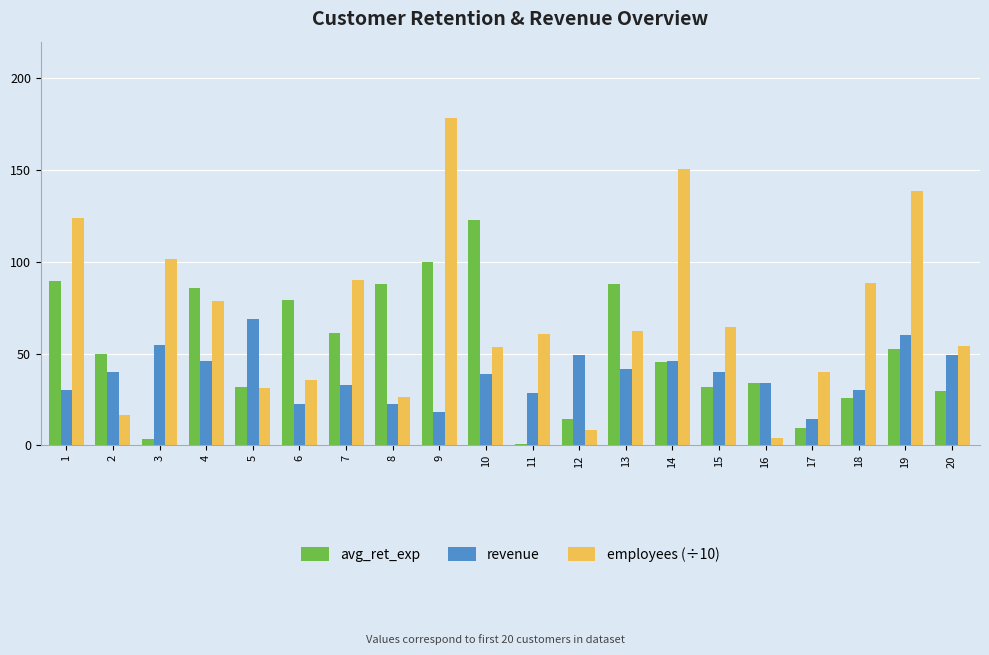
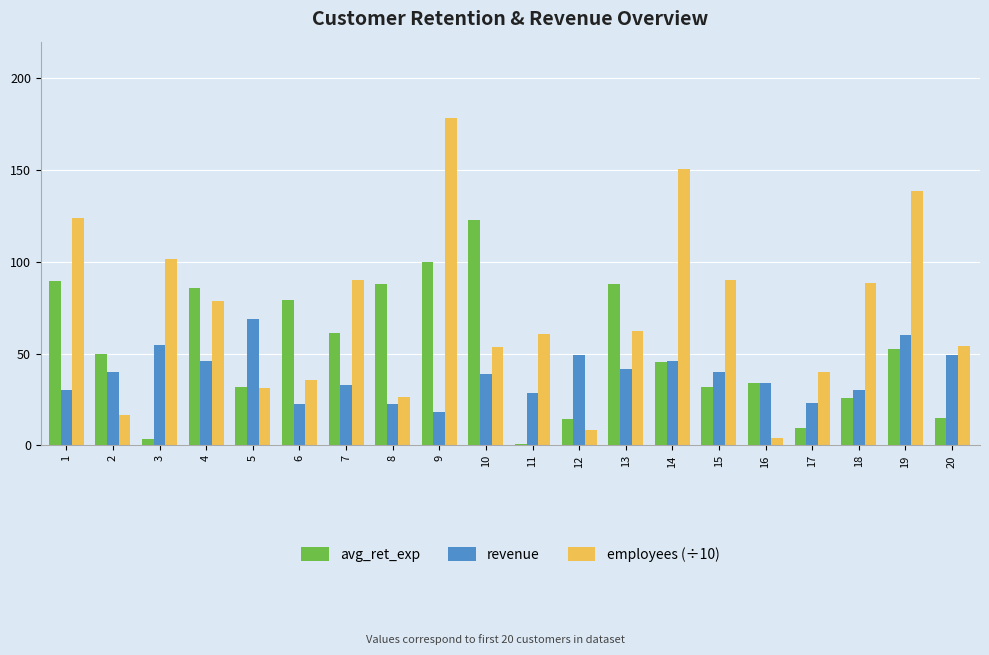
employees (÷10), 15: 64 -> 90
revenue, 17: 15 -> 23
avg_ret_exp, 20: 30 -> 15
